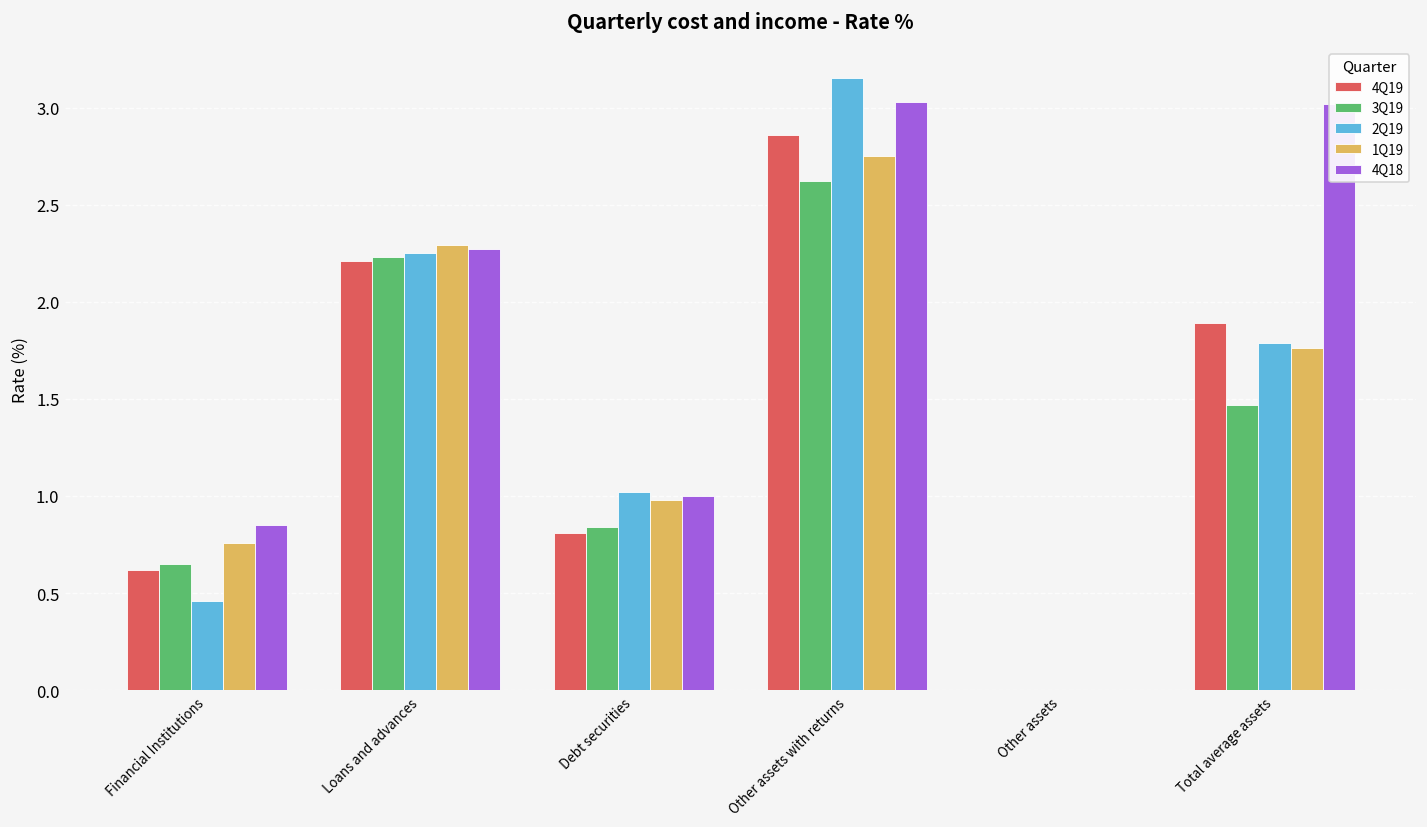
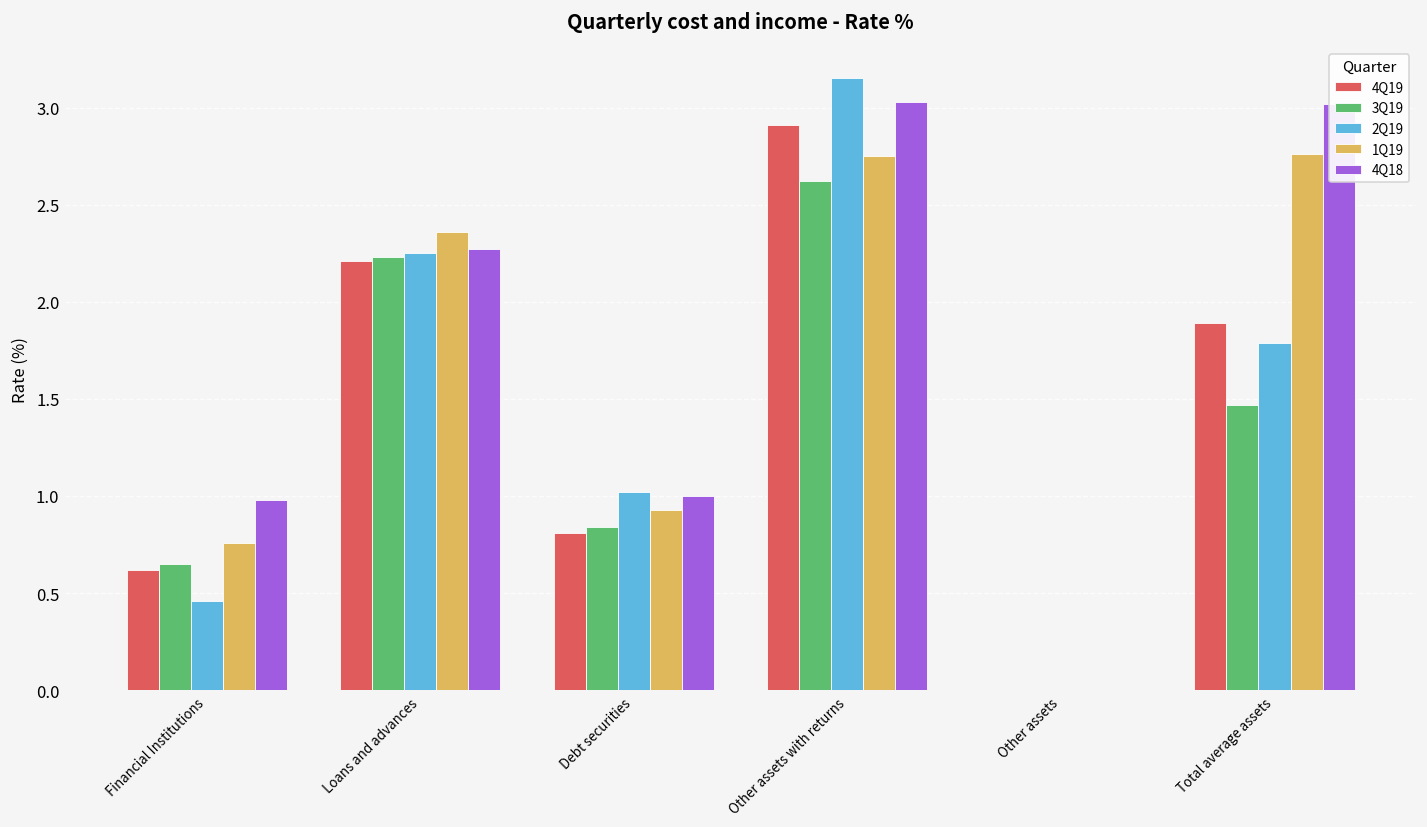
4Q18, Financial Institutions: 0.85 -> 0.98
1Q19, Loans and advances: 2.29 -> 2.36
1Q19, Debt securities: 0.98 -> 0.93
4Q19, Other assets with returns: 2.86 -> 2.91
1Q19, Total average assets: 1.76 -> 2.76
